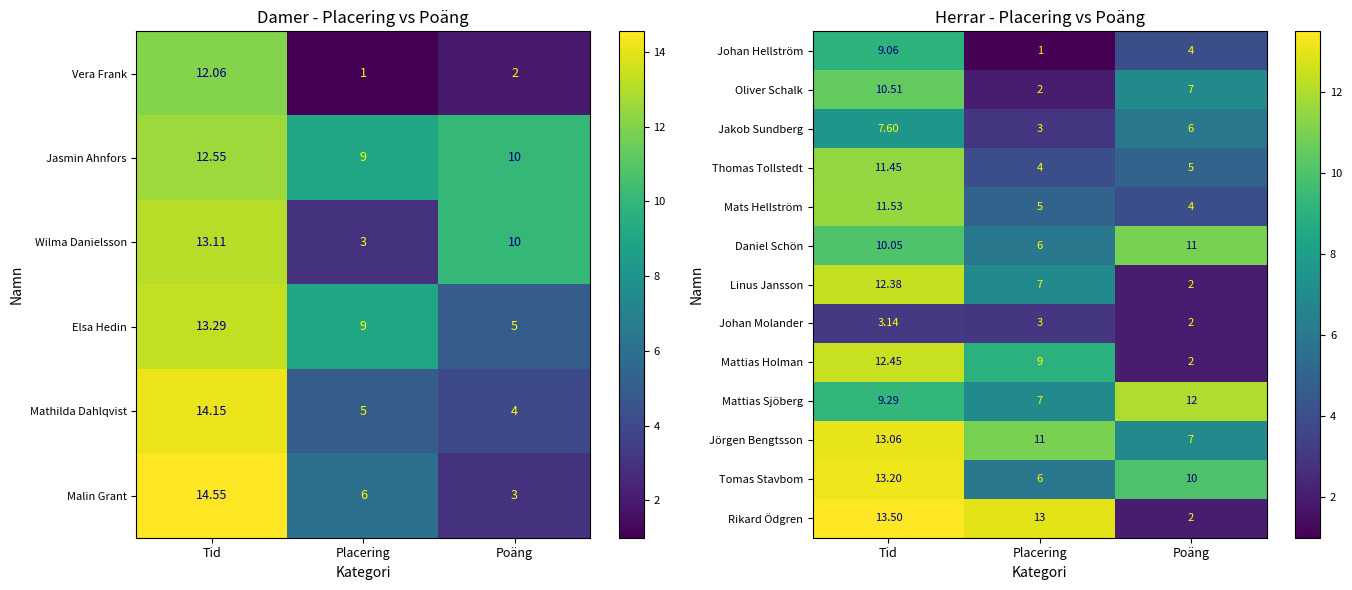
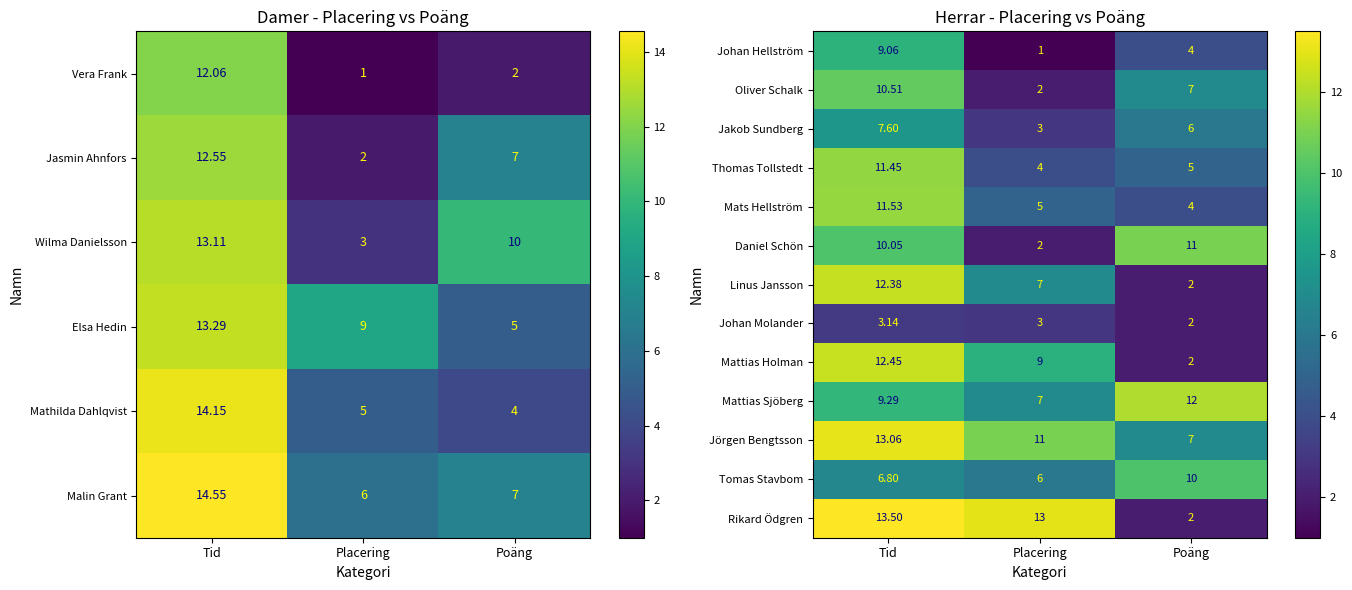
Damer - Placering vs Poäng, Jasmin Ahnfors, Placering: 9 -> 2
Damer - Placering vs Poäng, Jasmin Ahnfors, Poäng: 10 -> 7
Damer - Placering vs Poäng, Malin Grant, Poäng: 3 -> 7
Herrar - Placering vs Poäng, Daniel Schön, Placering: 6 -> 2
Herrar - Placering vs Poäng, Tomas Stavbom, Tid: 13.20 -> 6.80
